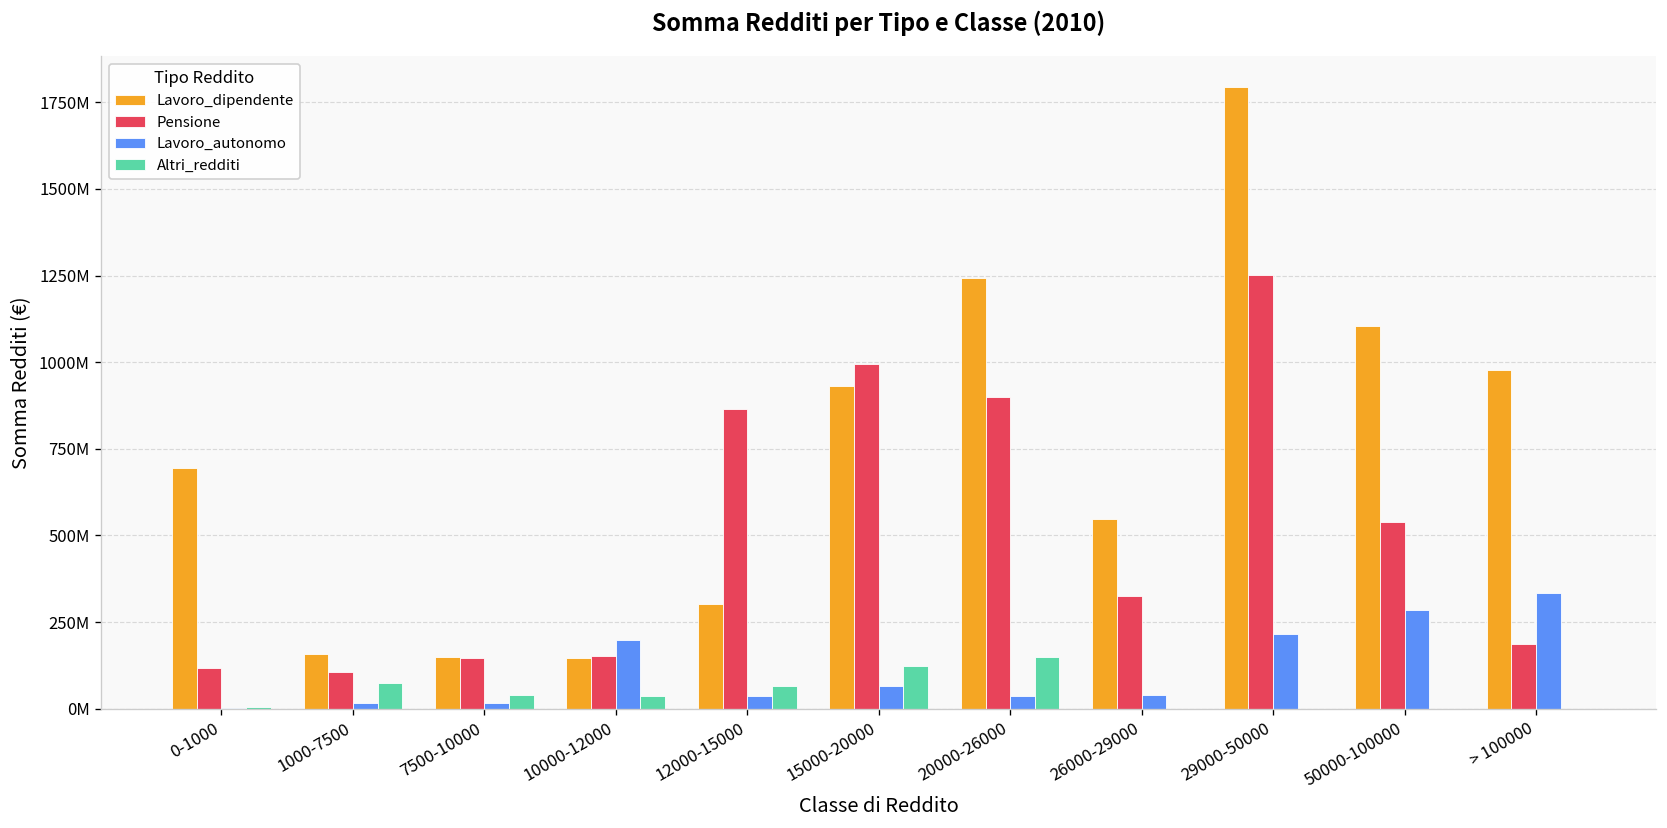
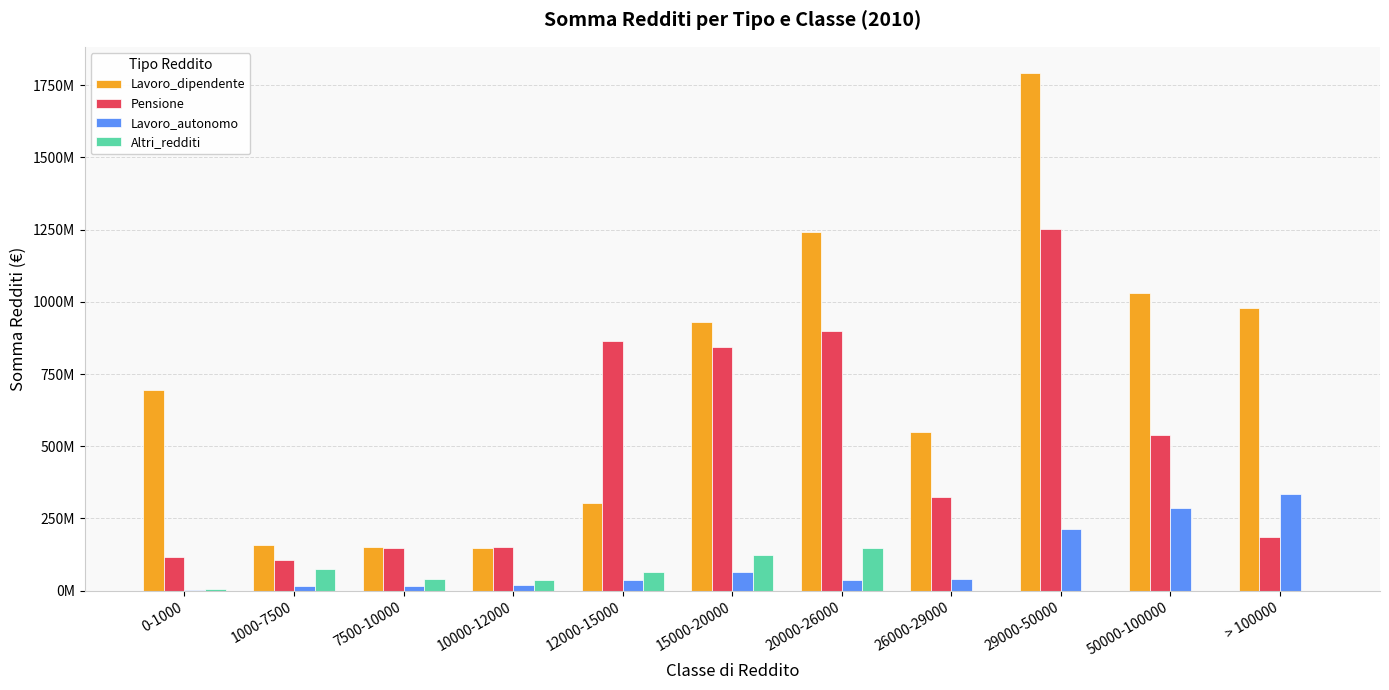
Lavoro_autonomo, 10000-12000: 200000000 -> 20000000
Pensione, 15000-20000: 990000000 -> 840000000
Lavoro_dipendente, 50000-100000: 1110000000 -> 1030000000
